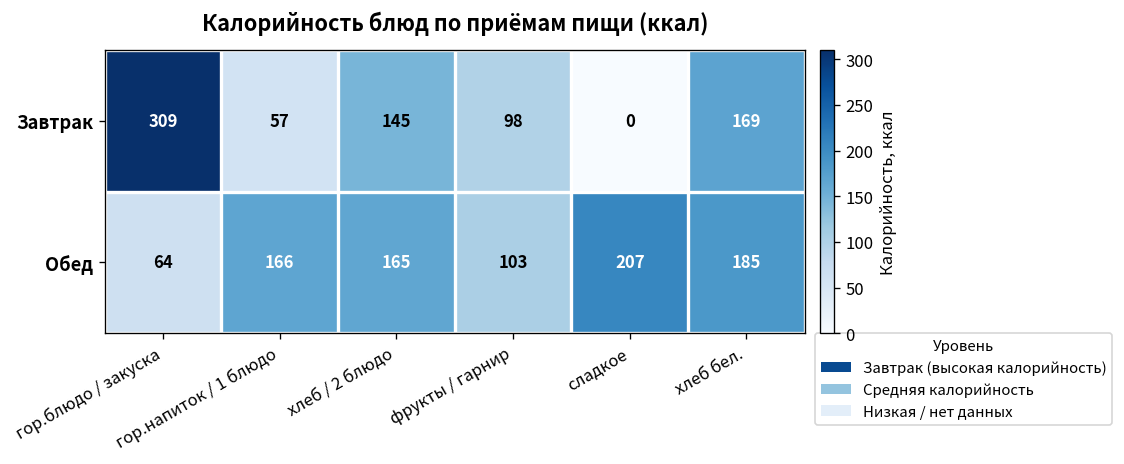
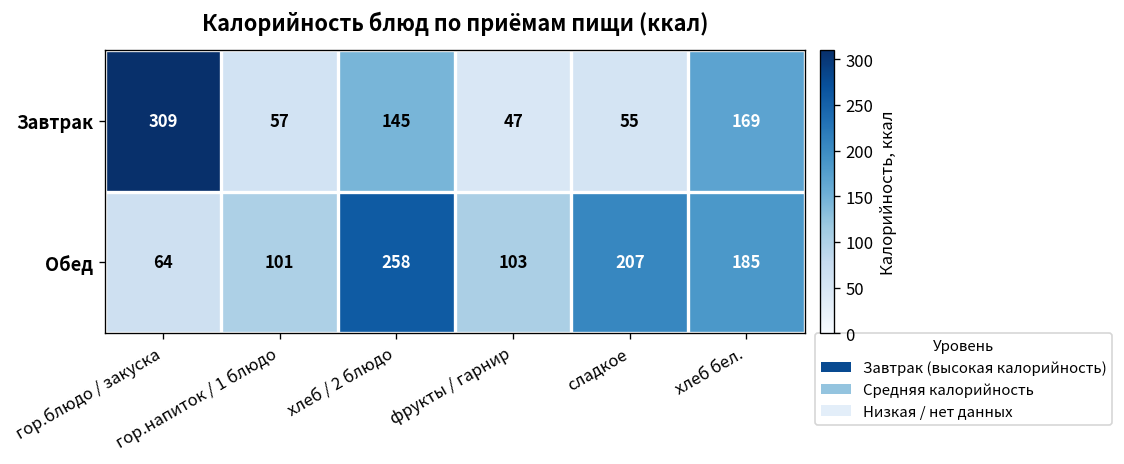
Завтрак, фрукты / гарнир: 98 -> 47
Завтрак, сладкое: 0 -> 55
Обед, гор.напиток / 1 блюдо: 166 -> 101
Обед, хлеб / 2 блюдо: 165 -> 258
